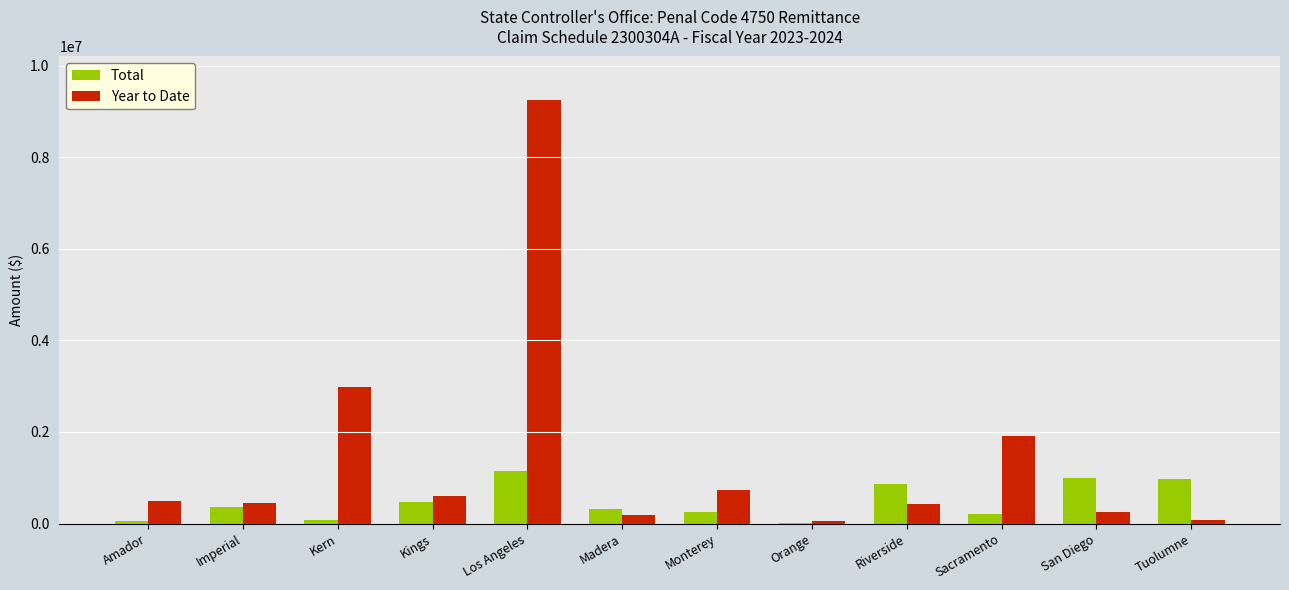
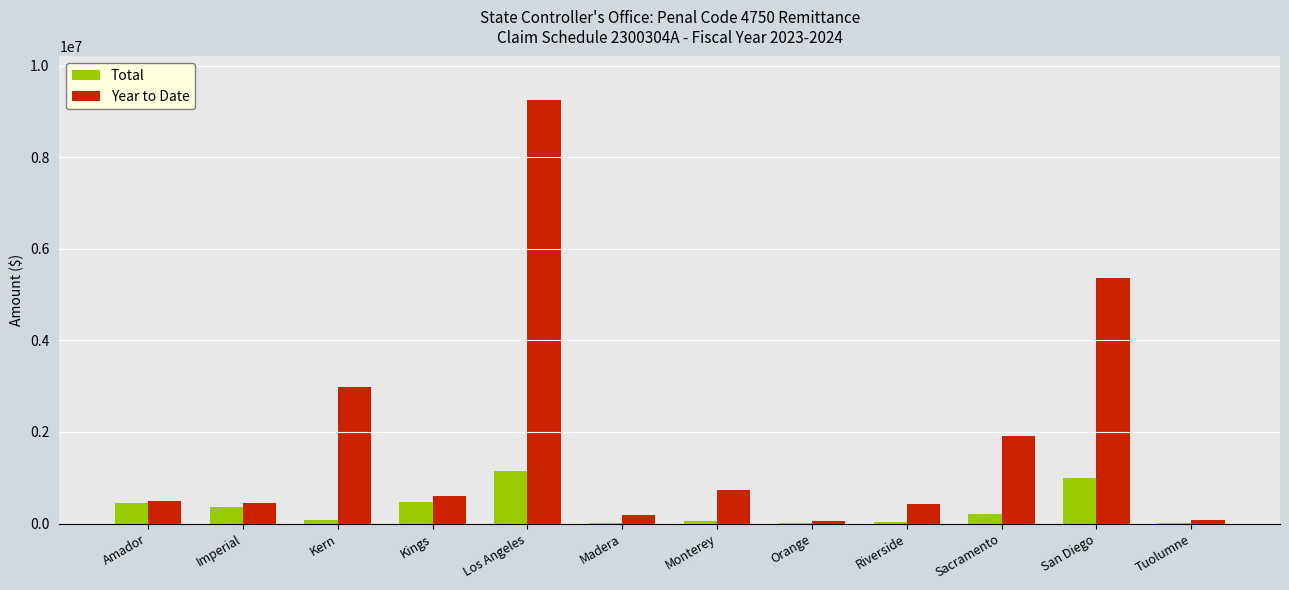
Total, Amador: 100000 -> 400000
Total, Madera: 300000 -> 0
Total, Monterey: 300000 -> 100000
Total, Riverside: 900000 -> 0
Year to Date, San Diego: 300000 -> 5400000
Total, Tuolumne: 1000000 -> 0
